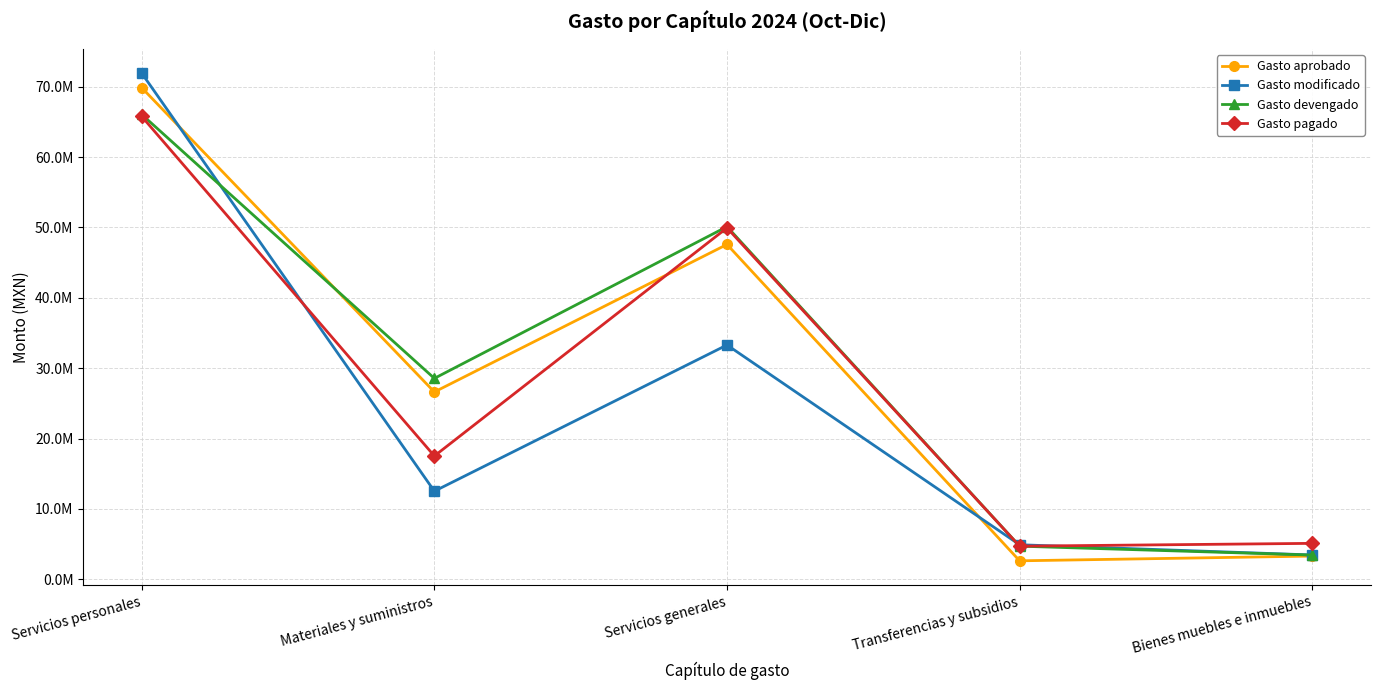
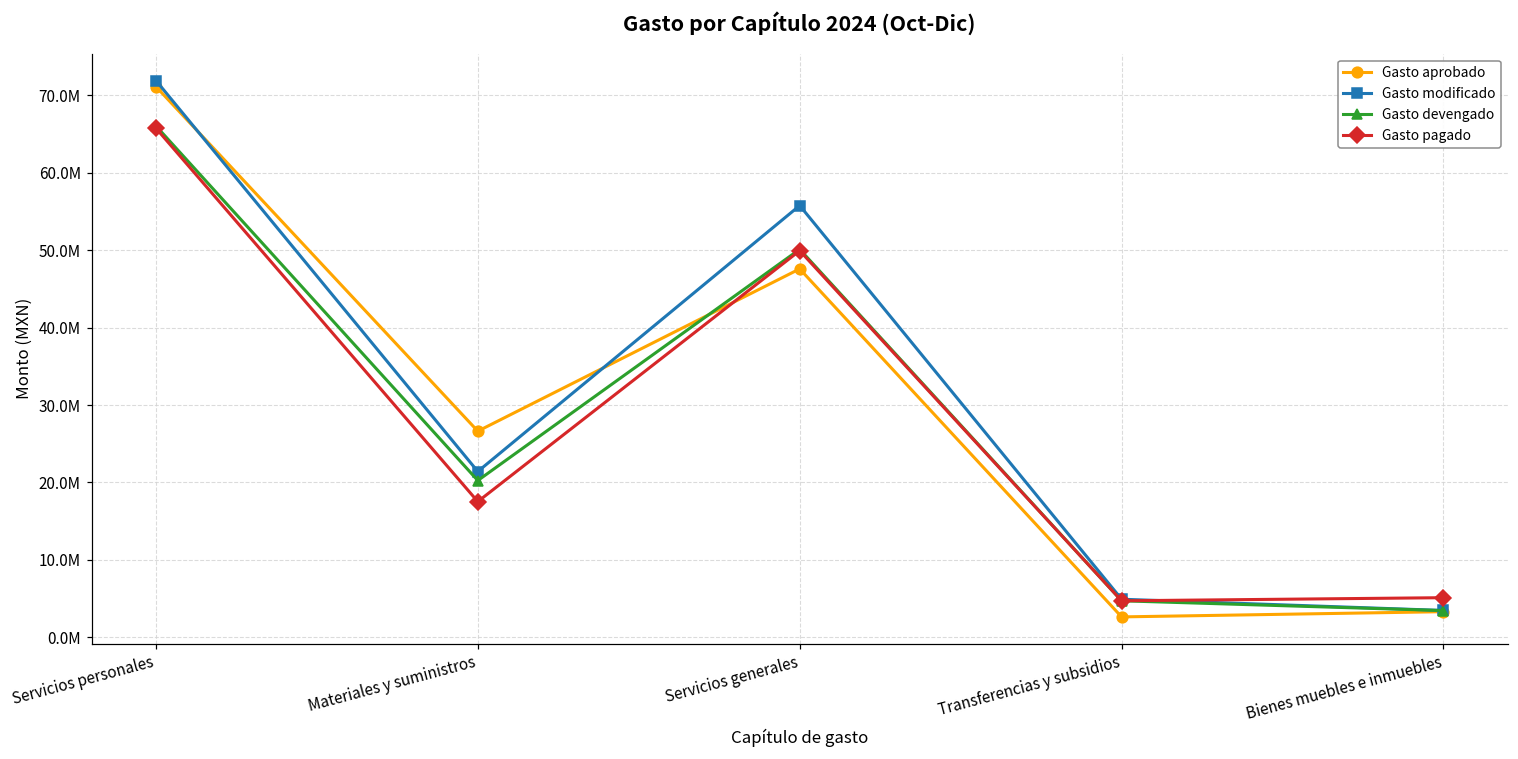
Gasto aprobado, Servicios personales: 70000000 -> 71000000
Gasto modificado, Materiales y suministros: 13000000 -> 21000000
Gasto devengado, Materiales y suministros: 29000000 -> 20000000
Gasto modificado, Servicios generales: 33000000 -> 56000000
